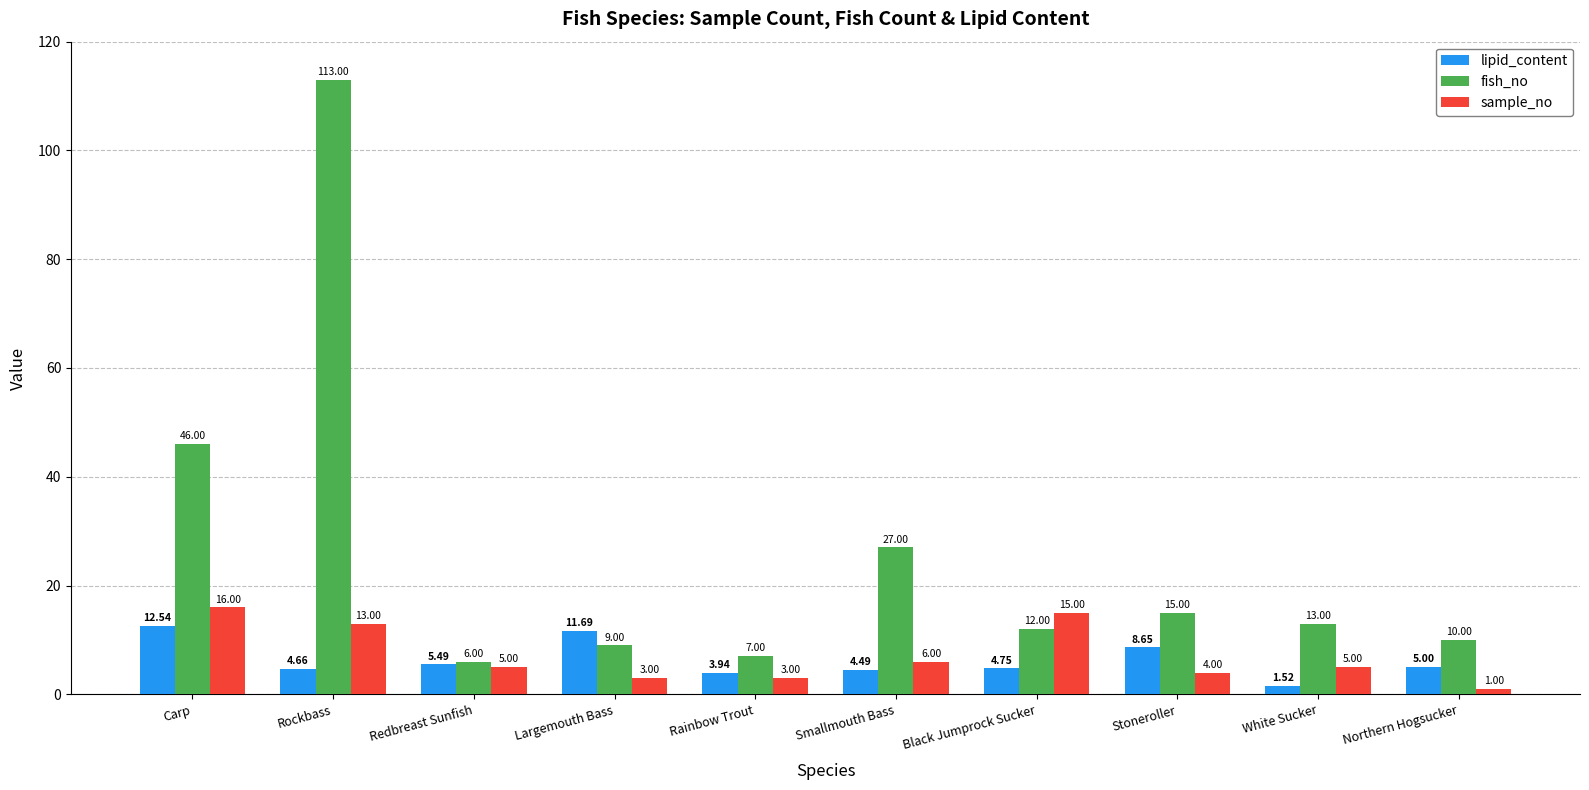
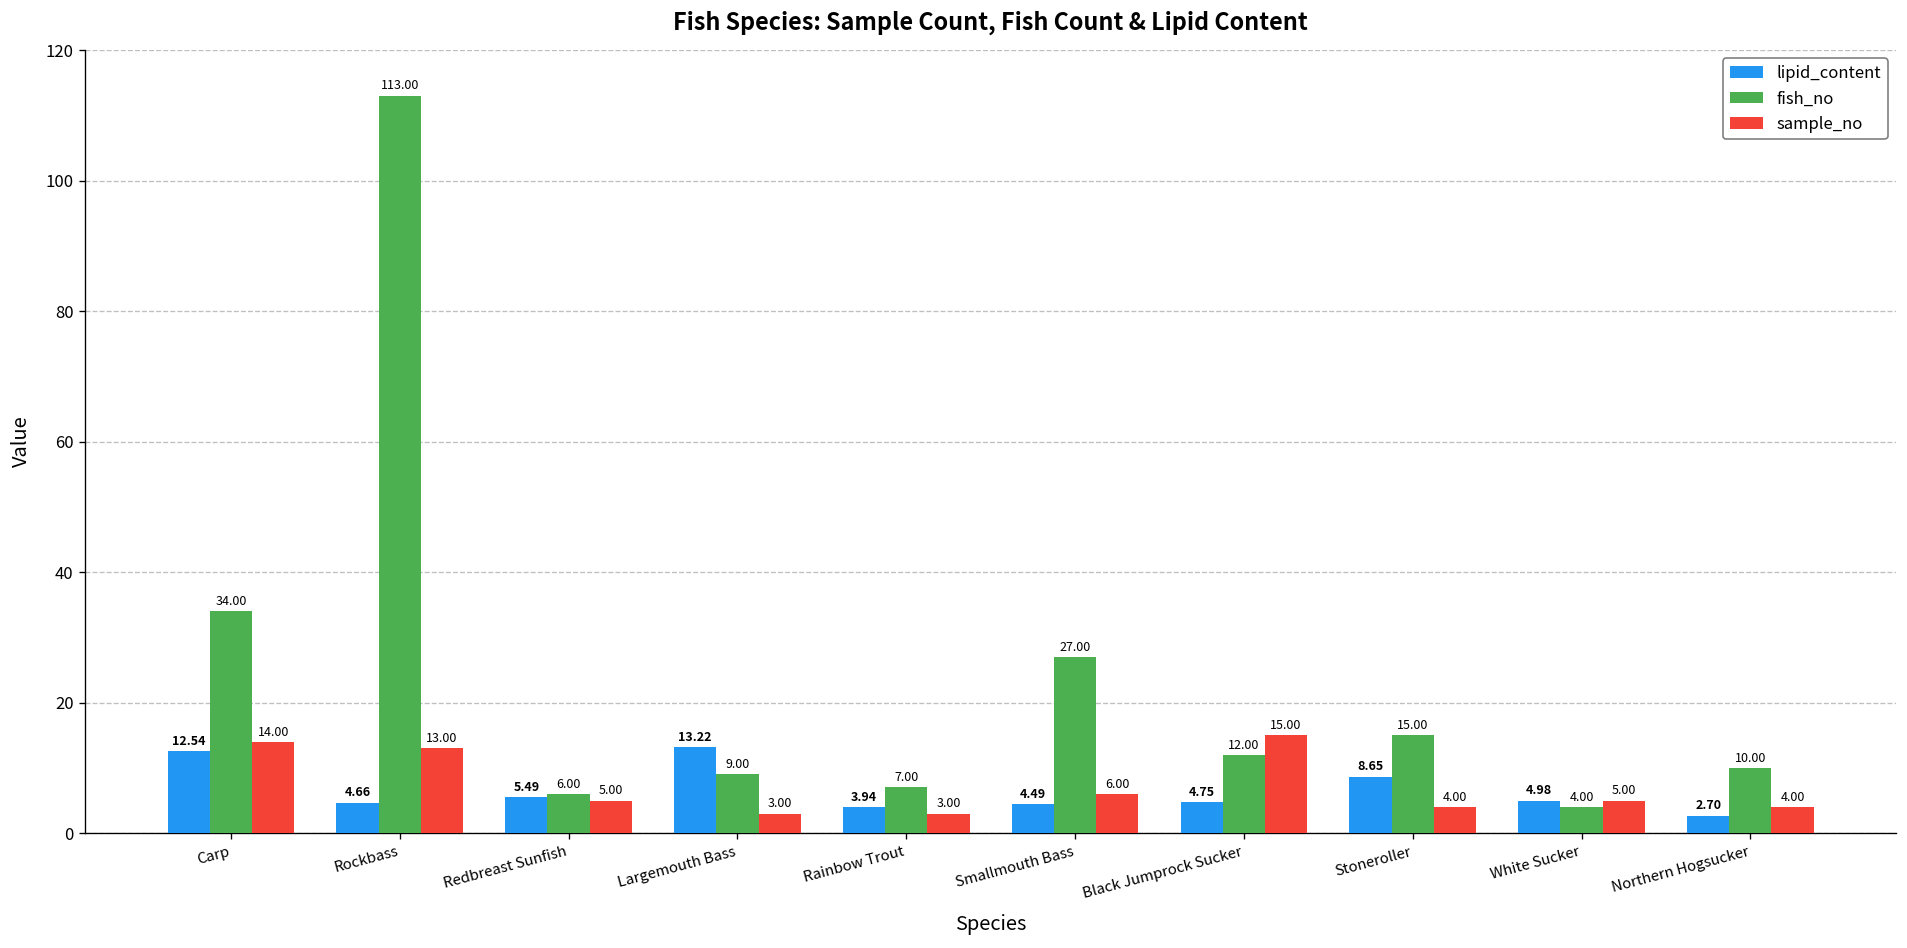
fish_no, Carp: 46.00 -> 34.00
sample_no, Carp: 16.00 -> 14.00
lipid_content, Largemouth Bass: 11.69 -> 13.22
lipid_content, White Sucker: 1.52 -> 4.98
fish_no, White Sucker: 13.00 -> 4.00
lipid_content, Northern Hogsucker: 5.00 -> 2.70
sample_no, Northern Hogsucker: 1.00 -> 4.00
